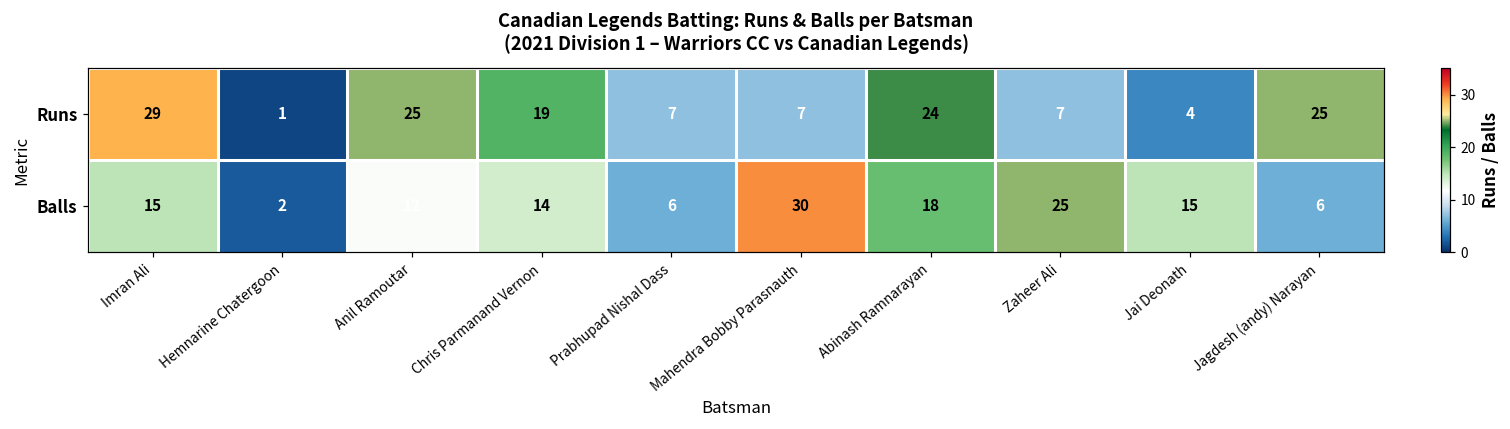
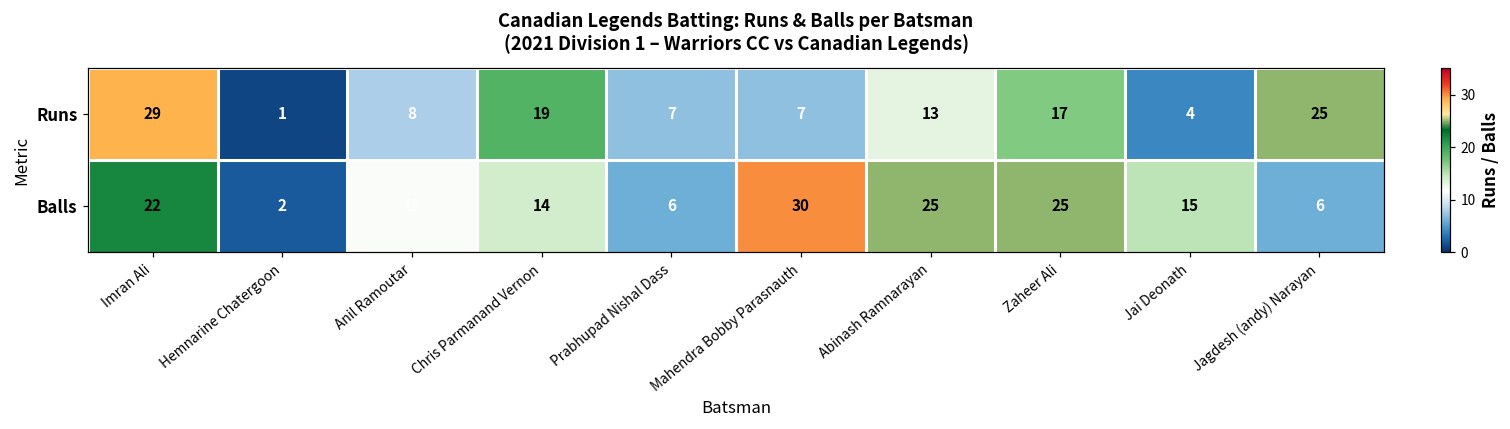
Runs, Anil Ramoutar: 25 -> 8
Runs, Abinash Ramnarayan: 24 -> 13
Runs, Zaheer Ali: 7 -> 17
Balls, Imran Ali: 15 -> 22
Balls, Abinash Ramnarayan: 18 -> 25
